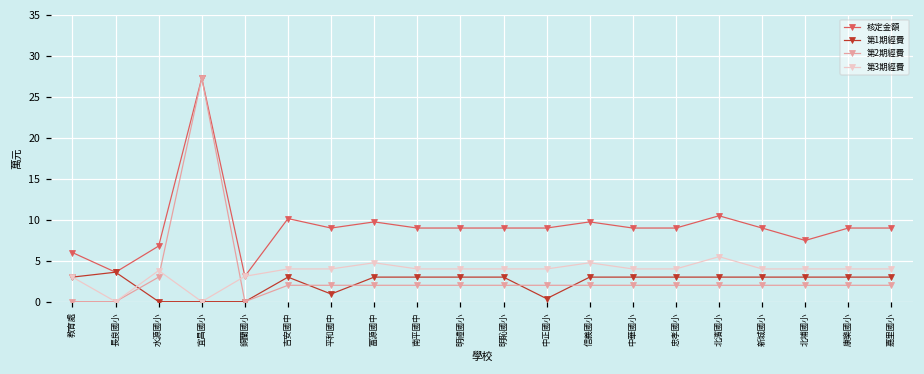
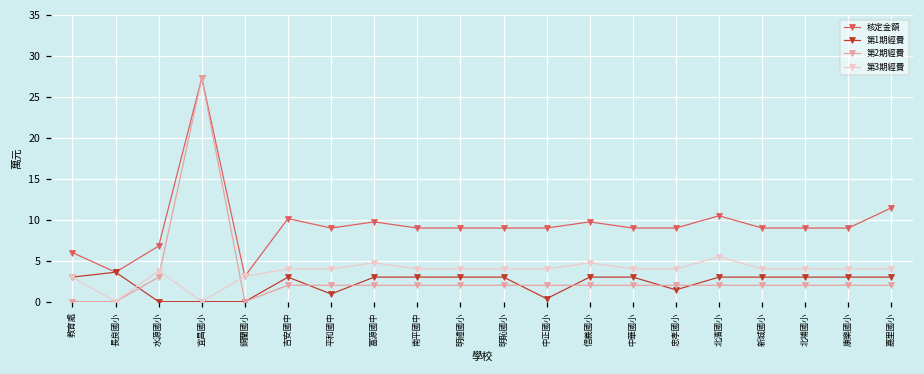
第1期經費, 忠孝國小: 3 -> 1
核定金額, 北埔國小: 7 -> 9
核定金額, 嘉里國小: 9 -> 11
